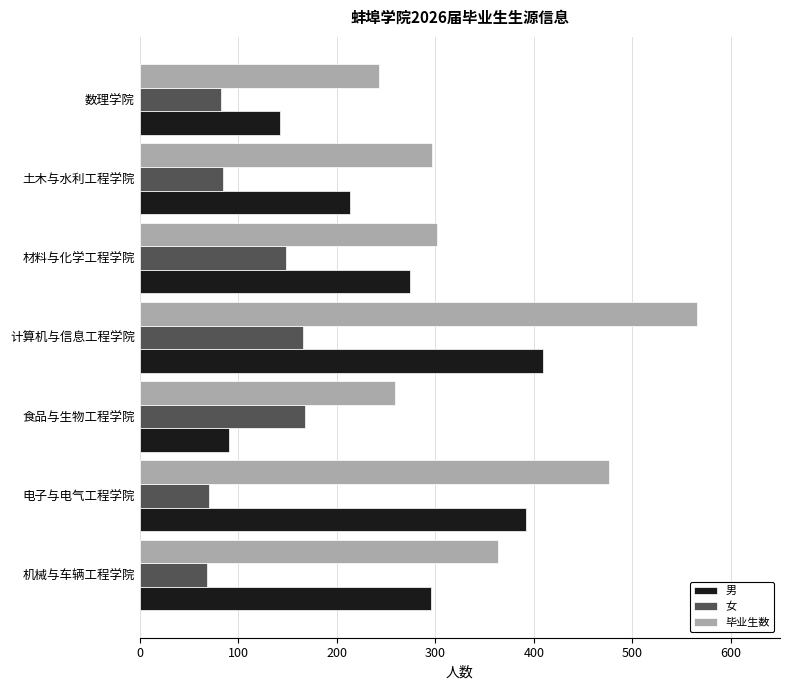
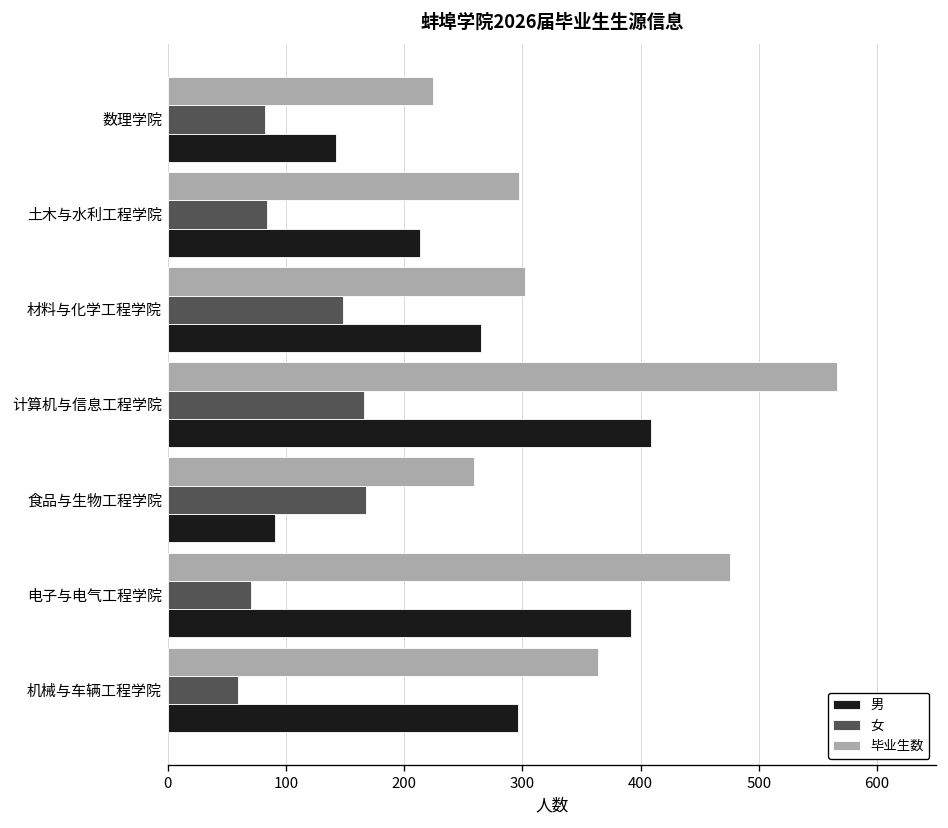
毕业生数, 数理学院: 240 -> 220
男, 材料与化学工程学院: 274 -> 265
女, 机械与车辆工程学院: 70 -> 60
